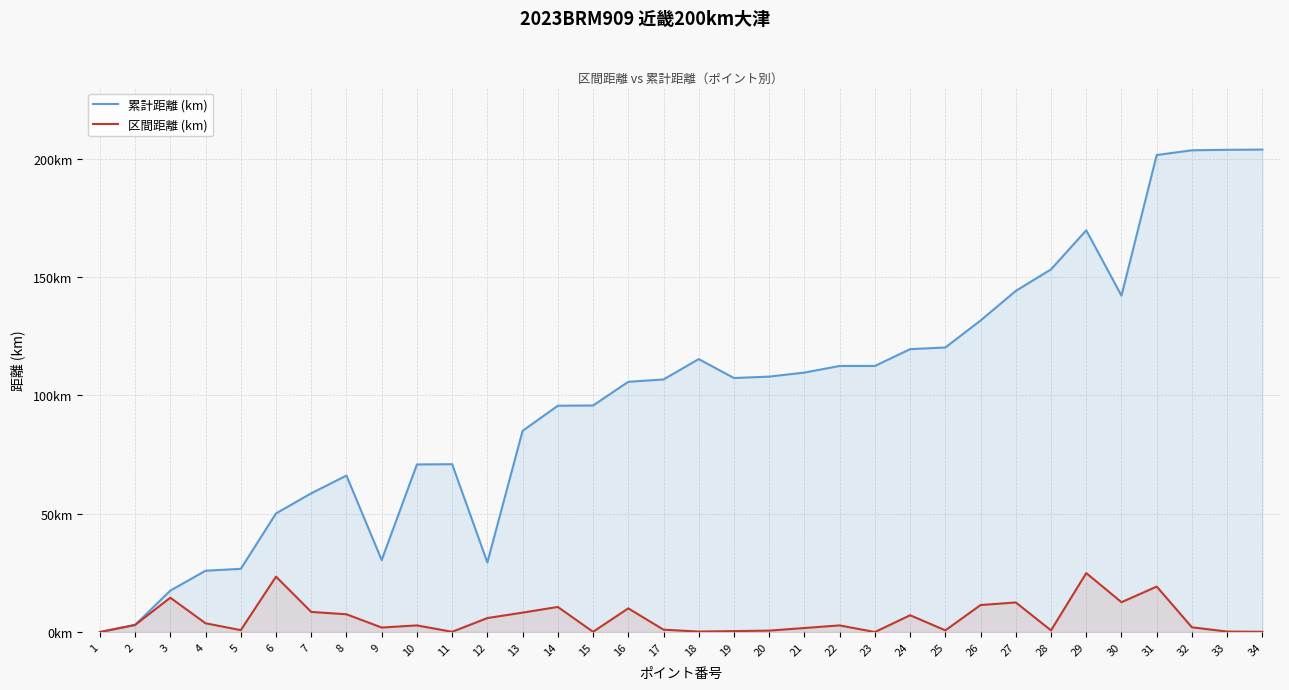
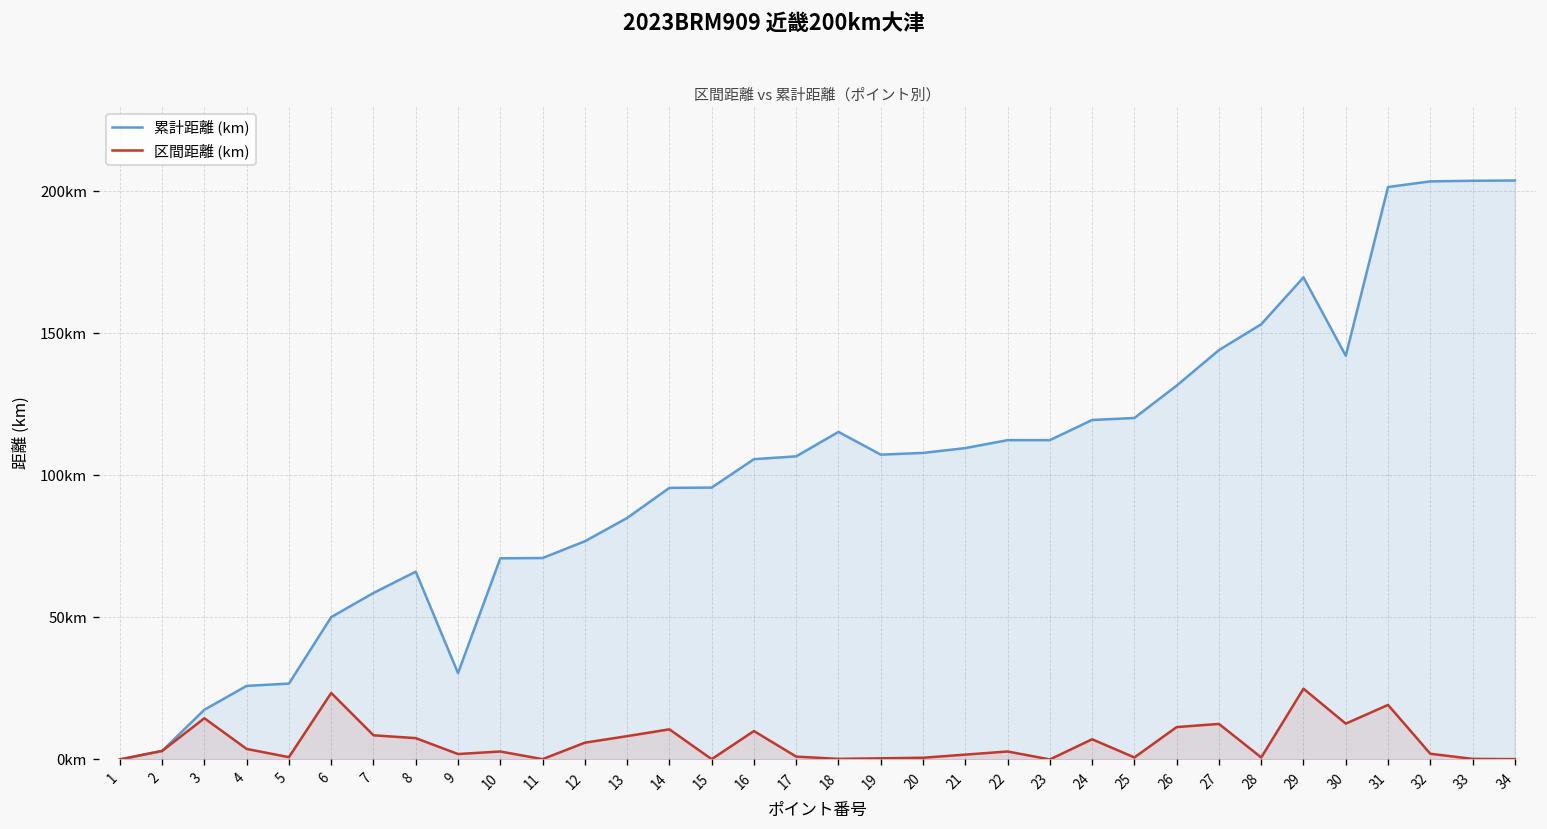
累計距離 (km), 12: 29km -> 77km
